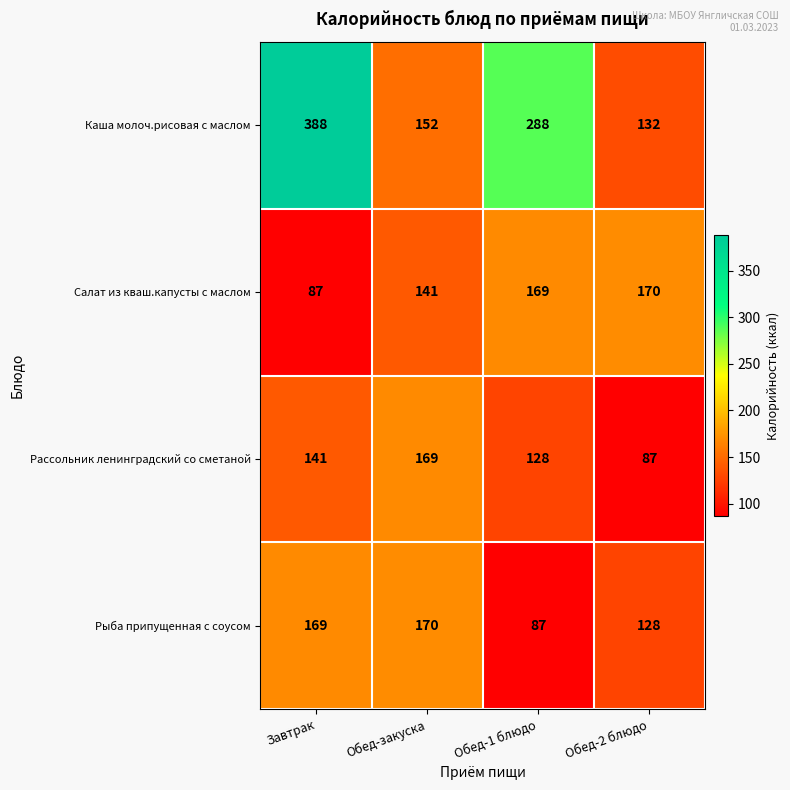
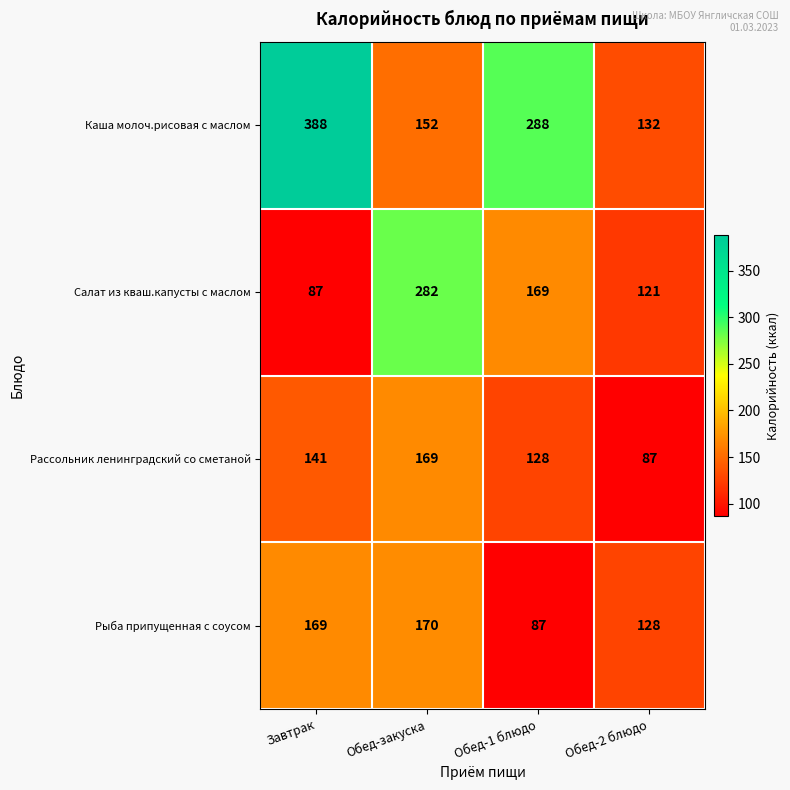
Салат из кваш.капусты с маслом, Обед-закуска: 141 -> 282
Салат из кваш.капусты с маслом, Обед-2 блюдо: 170 -> 121
